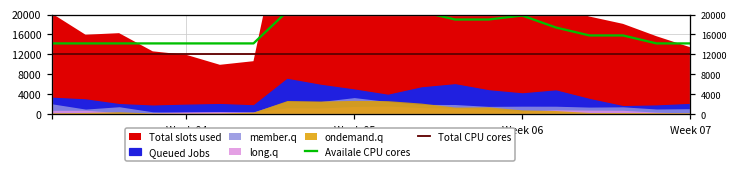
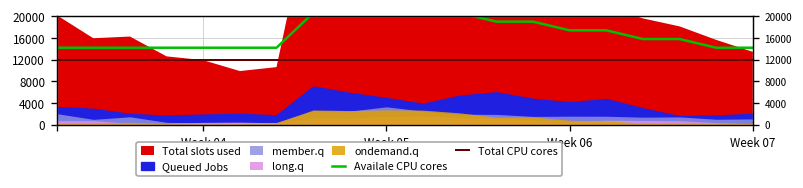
Availale CPU cores, Week 06: 20000 -> 17000
